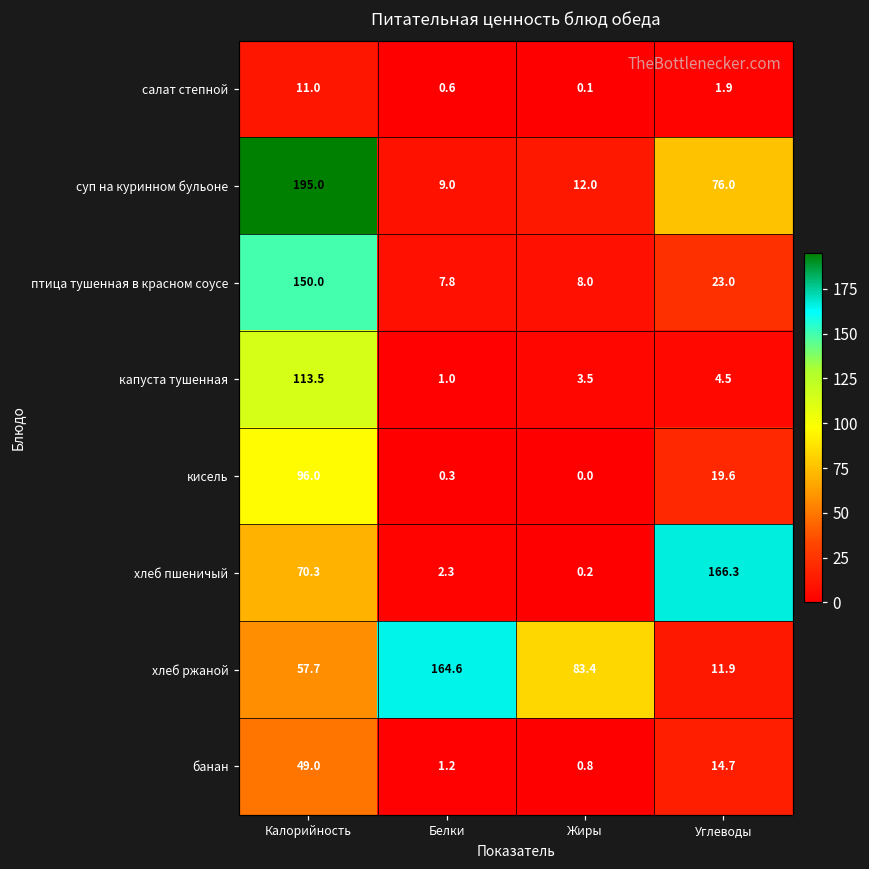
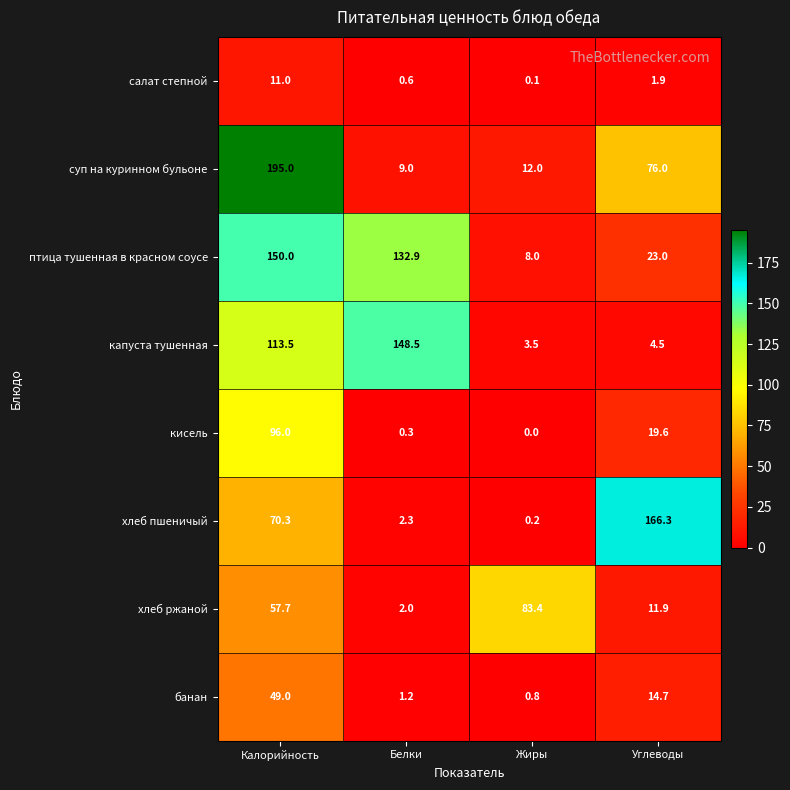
птица тушенная в красном соусе, Белки: 7.8 -> 132.9
капуста тушенная, Белки: 1.0 -> 148.5
хлеб ржаной, Белки: 164.6 -> 2.0
